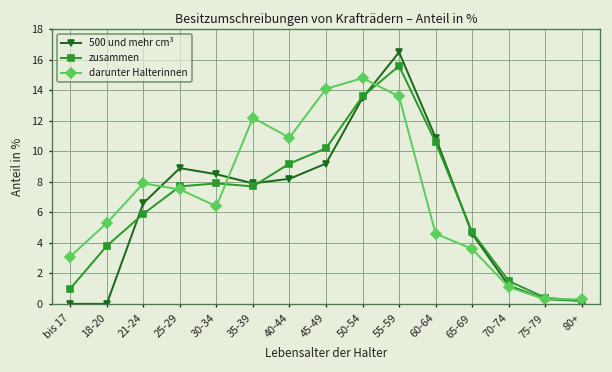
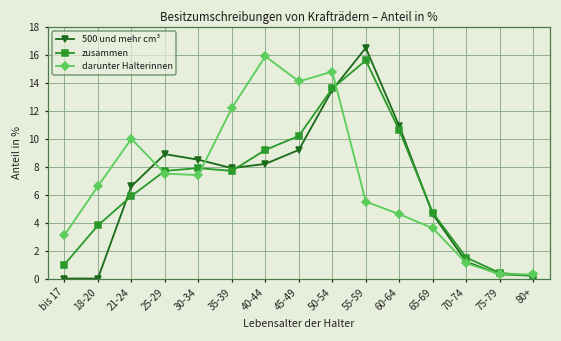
darunter Halterinnen, 18-20: 5.3 -> 6.6
darunter Halterinnen, 21-24: 7.9 -> 10.0
darunter Halterinnen, 30-34: 6.4 -> 7.4
darunter Halterinnen, 40-44: 10.9 -> 15.9
darunter Halterinnen, 55-59: 13.6 -> 5.5
